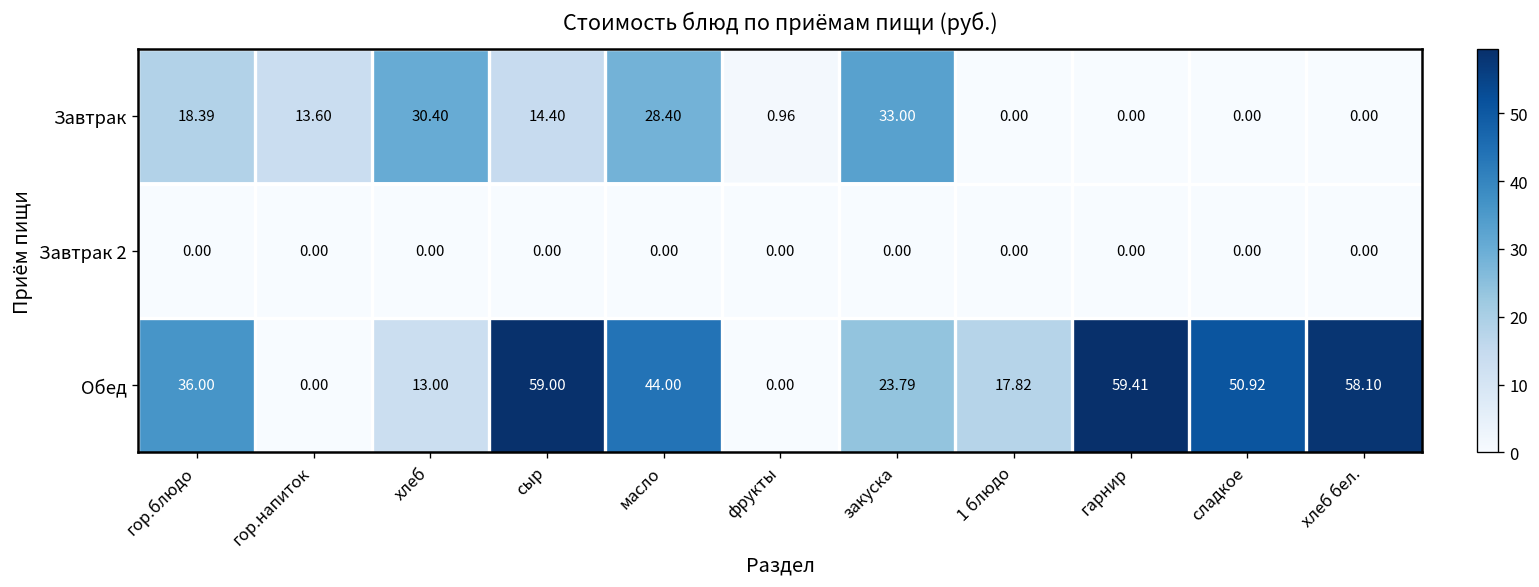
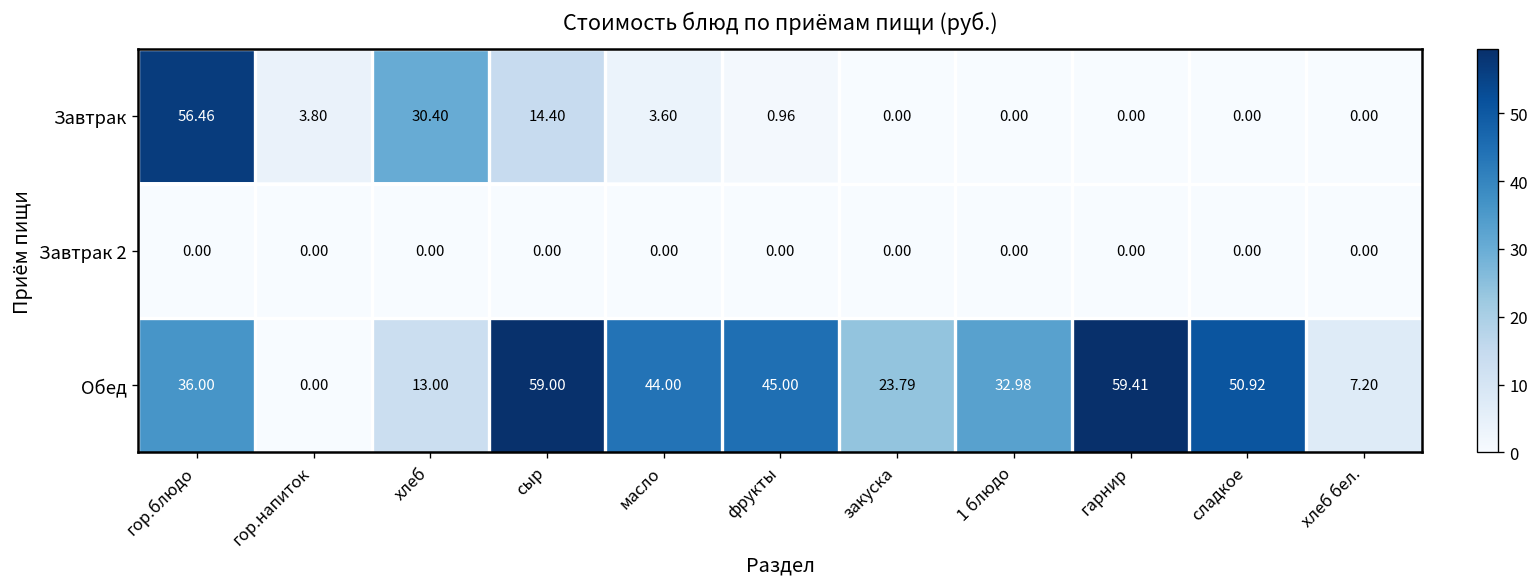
Завтрак, гор.блюдо: 18.39 -> 56.46
Завтрак, гор.напиток: 13.60 -> 3.80
Завтрак, масло: 28.40 -> 3.60
Завтрак, закуска: 33.00 -> 0.00
Обед, фрукты: 0.00 -> 45.00
Обед, 1 блюдо: 17.82 -> 32.98
Обед, хлеб бел.: 58.10 -> 7.20
